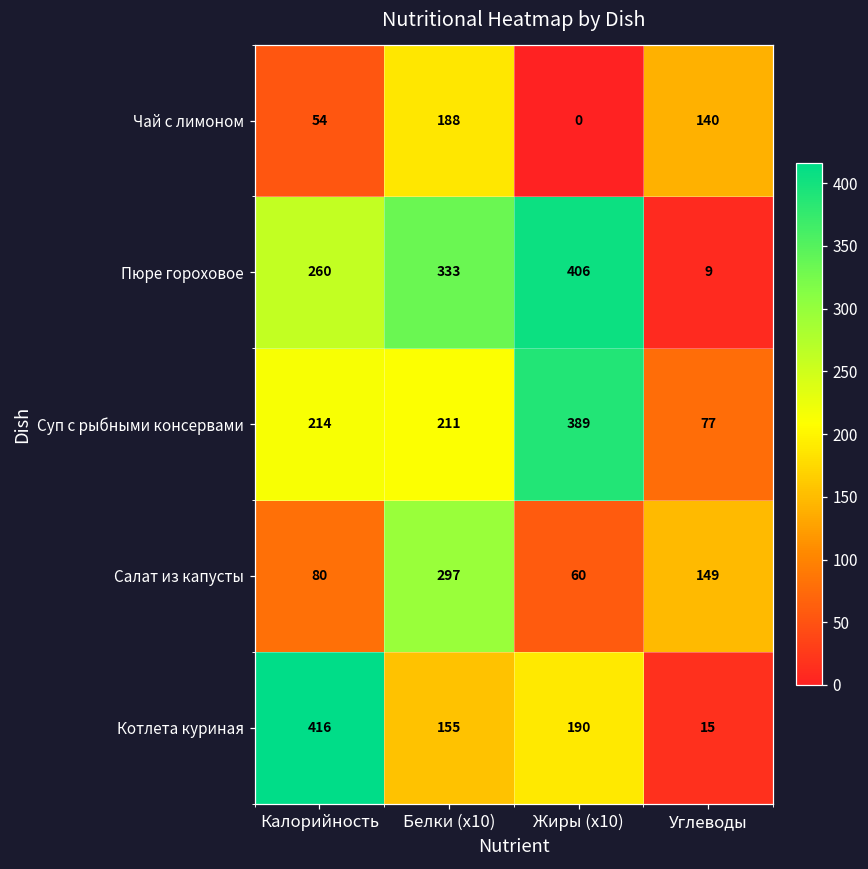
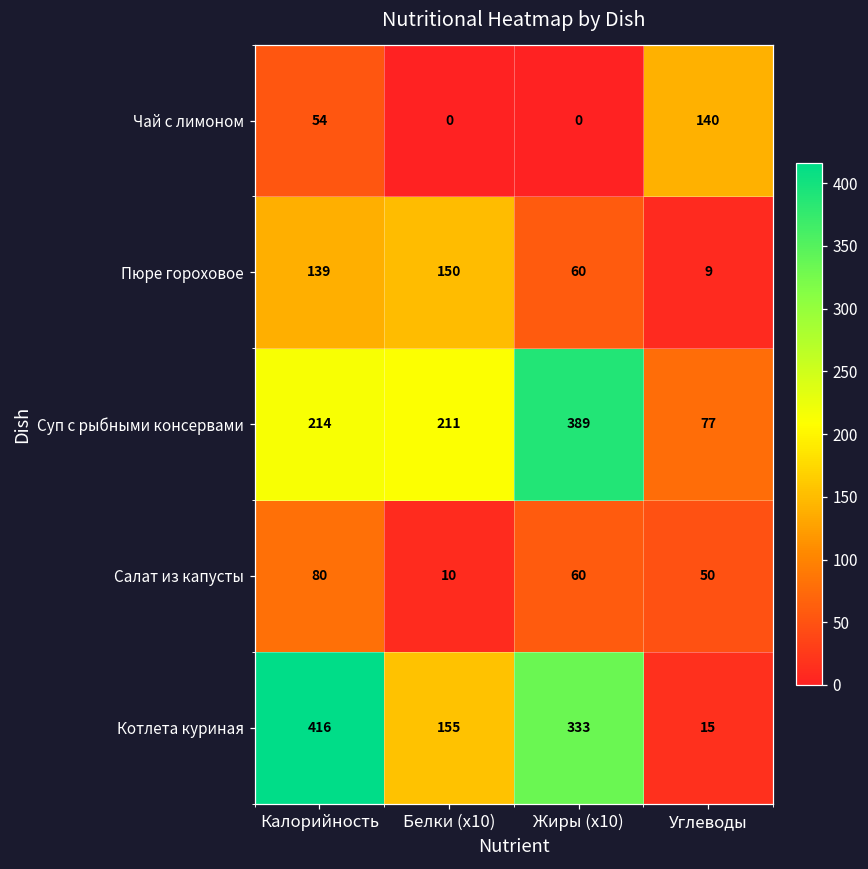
Чай с лимоном, Белки (x10): 188 -> 0
Пюре гороховое, Калорийность: 260 -> 139
Пюре гороховое, Белки (x10): 333 -> 150
Пюре гороховое, Жиры (x10): 406 -> 60
Салат из капусты, Белки (x10): 297 -> 10
Салат из капусты, Углеводы: 149 -> 50
Котлета куриная, Жиры (x10): 190 -> 333
